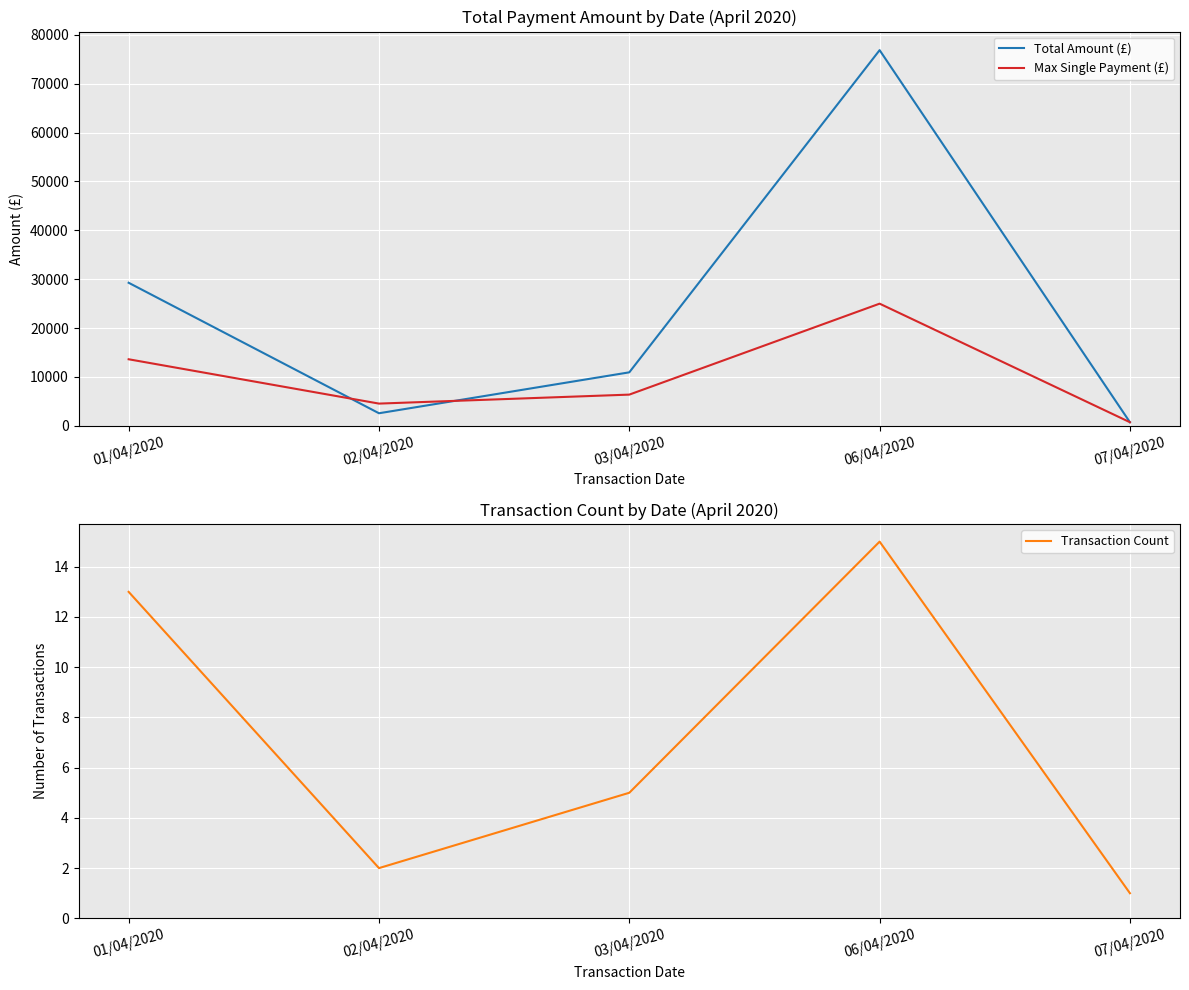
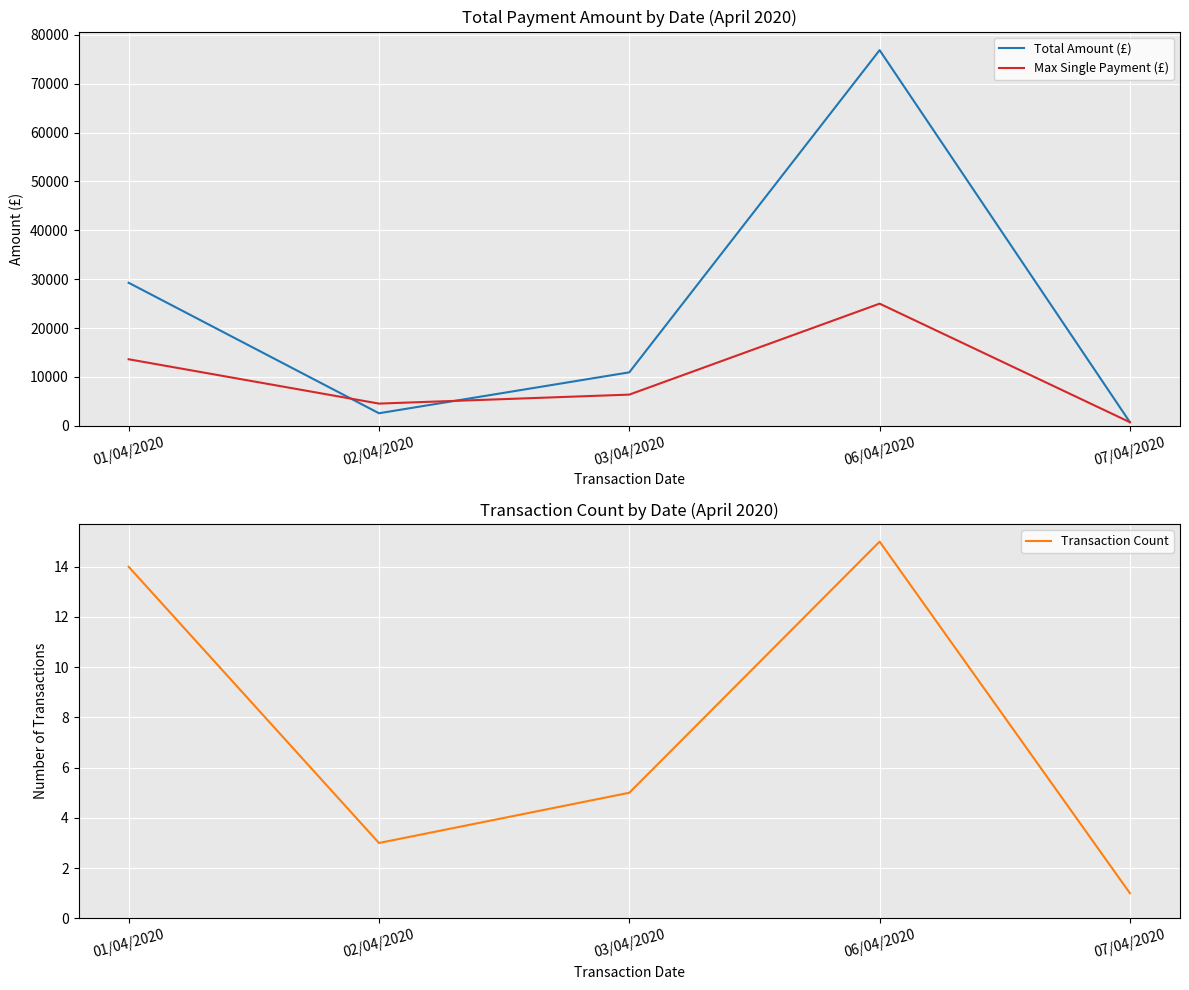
Transaction Count by Date (April 2020), 01/04/2020: 13 -> 14
Transaction Count by Date (April 2020), 02/04/2020: 2 -> 3
